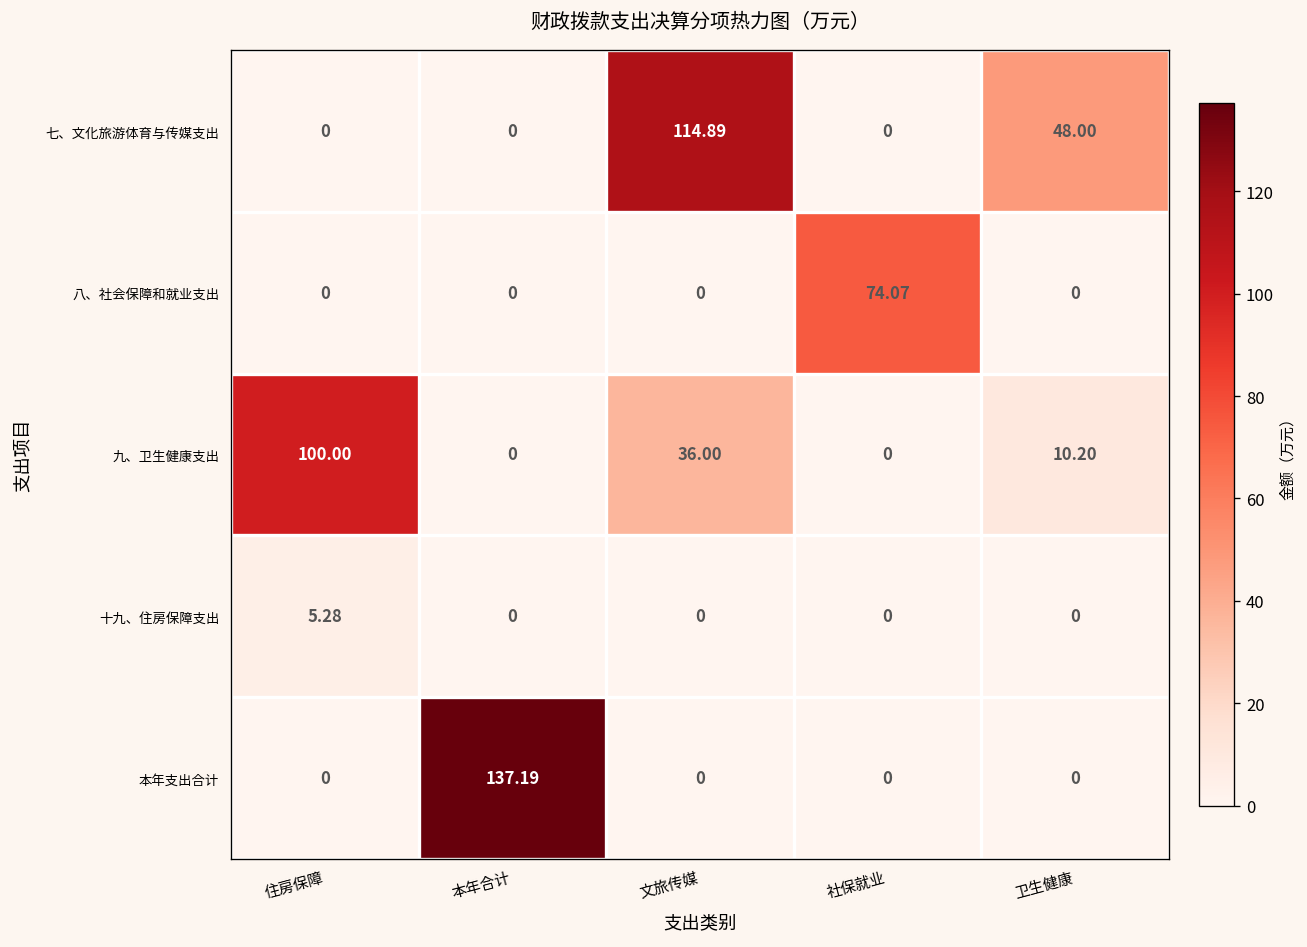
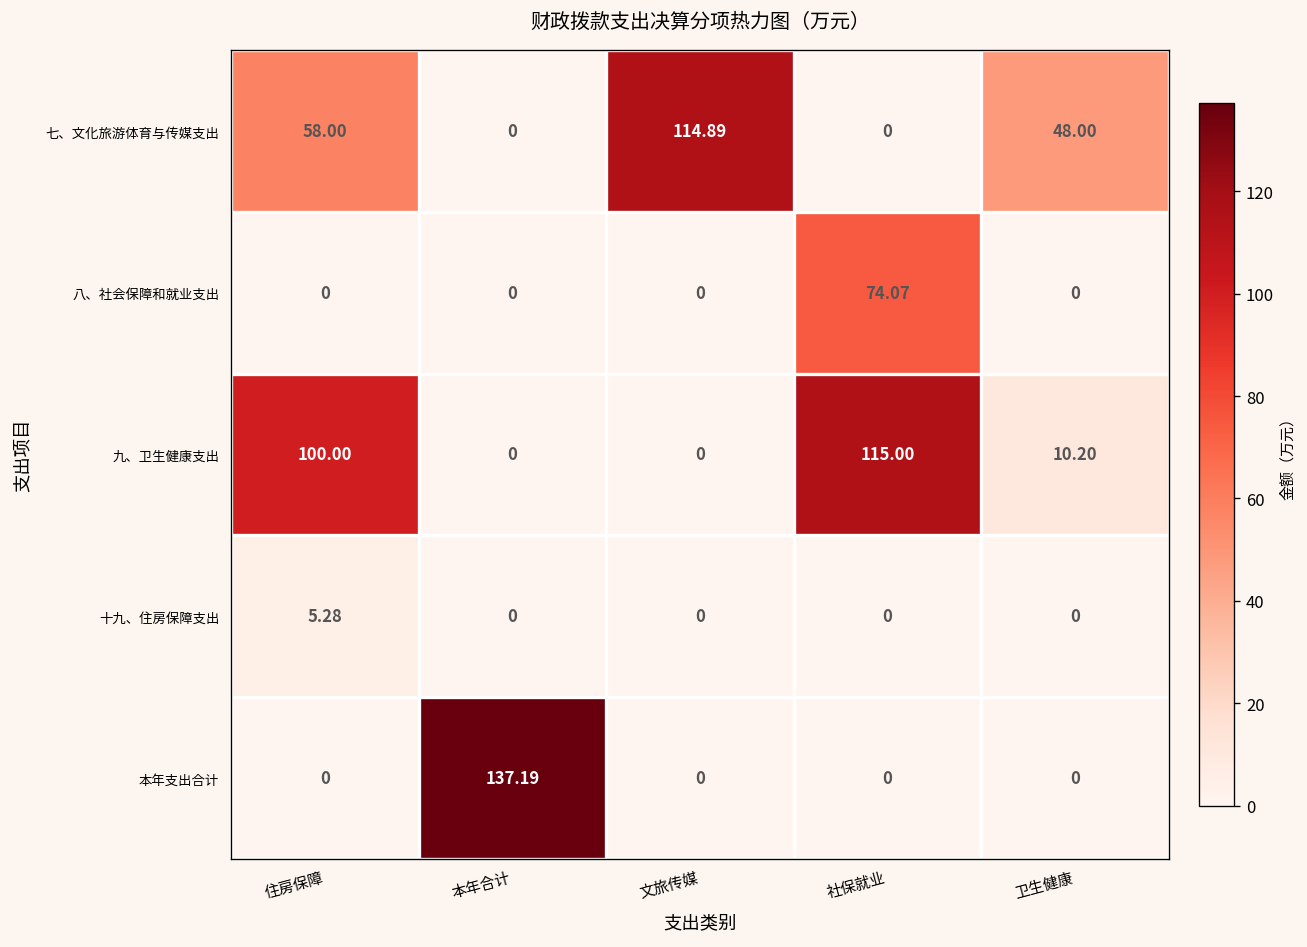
七、文化旅游体育与传媒支出, 住房保障: 0 -> 58.00
九、卫生健康支出, 文旅传媒: 36.00 -> 0
九、卫生健康支出, 社保就业: 0 -> 115.00
